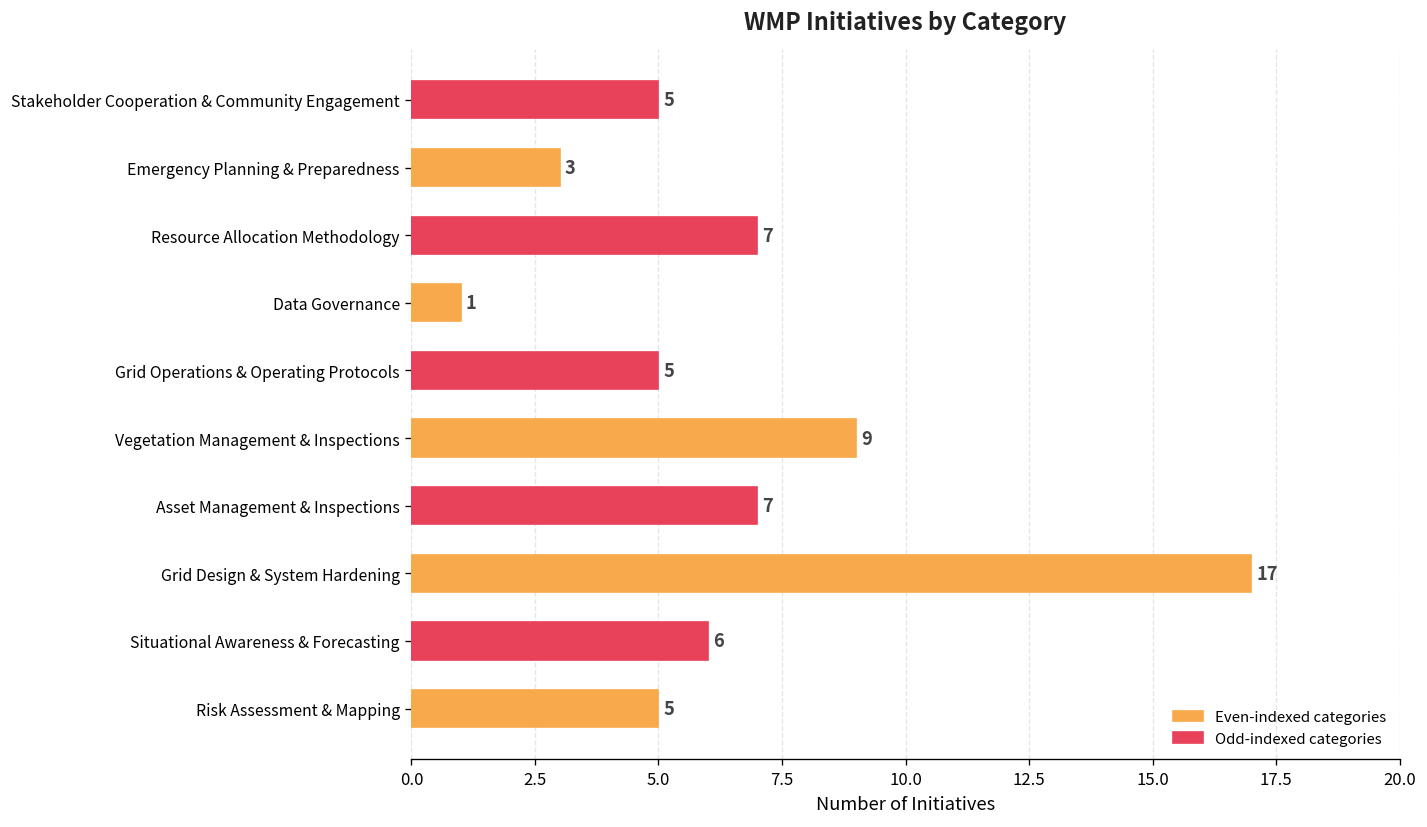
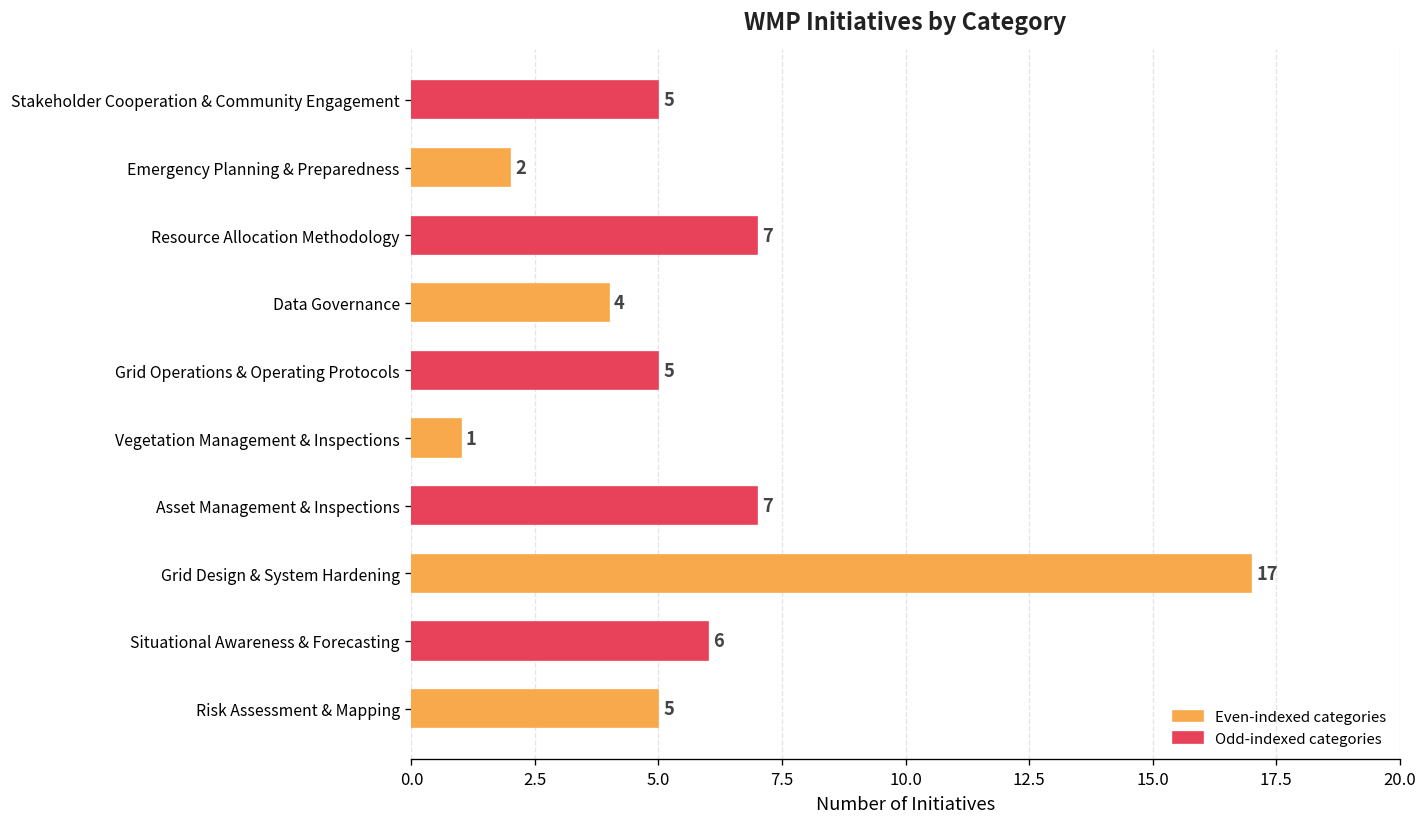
Emergency Planning & Preparedness: 3 -> 2
Data Governance: 1 -> 4
Vegetation Management & Inspections: 9 -> 1
